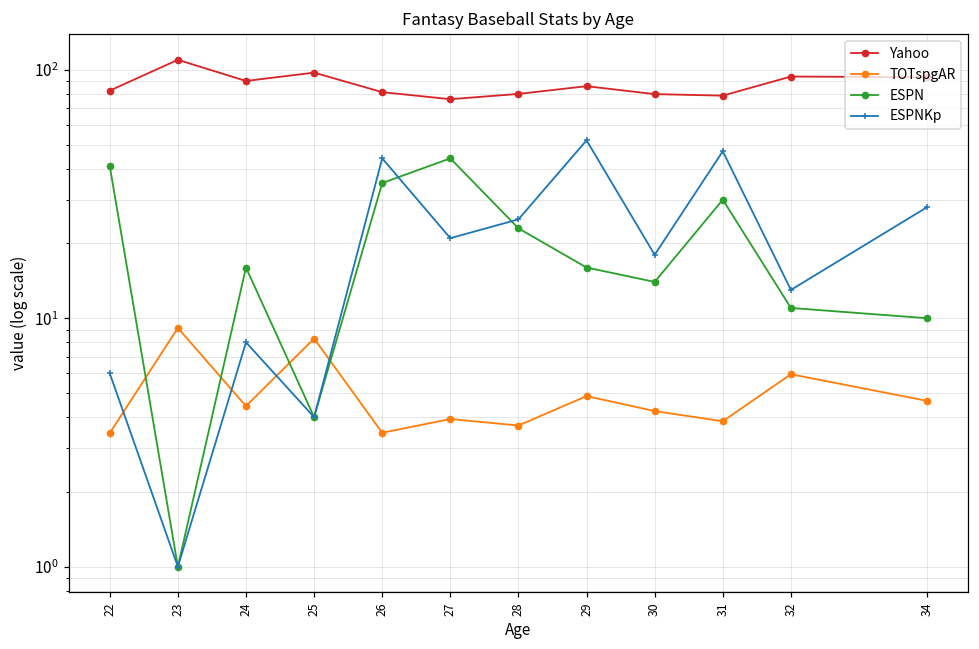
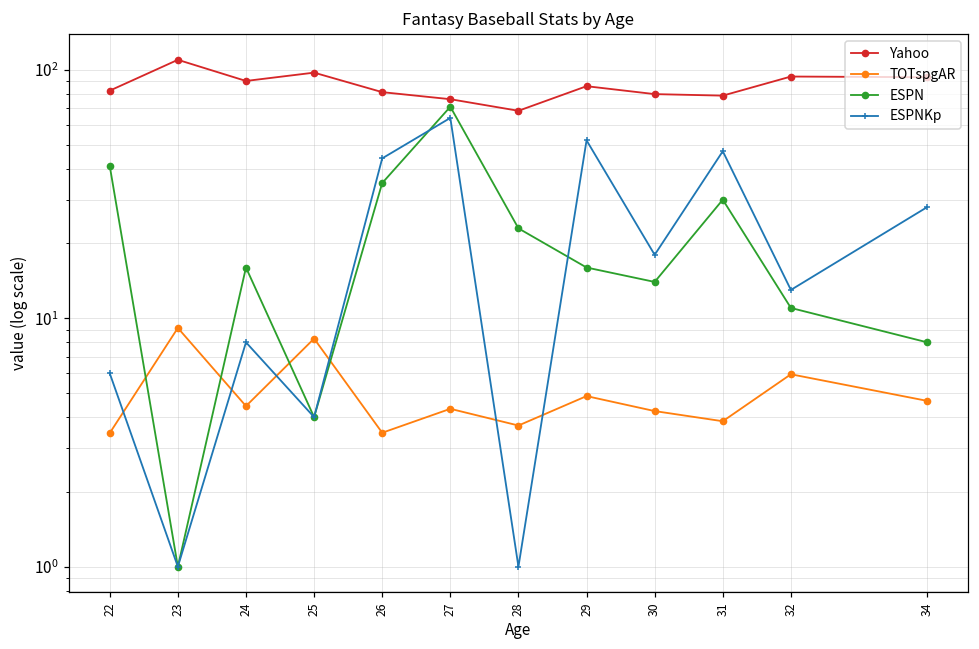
TOTspgAR, 27: 3.9 -> 4.3
ESPN, 27: 44 -> 71
ESPNKp, 27: 21 -> 64
Yahoo, 28: 80 -> 68
ESPNKp, 28: 25 -> 1
ESPN, 34: 10 -> 8
